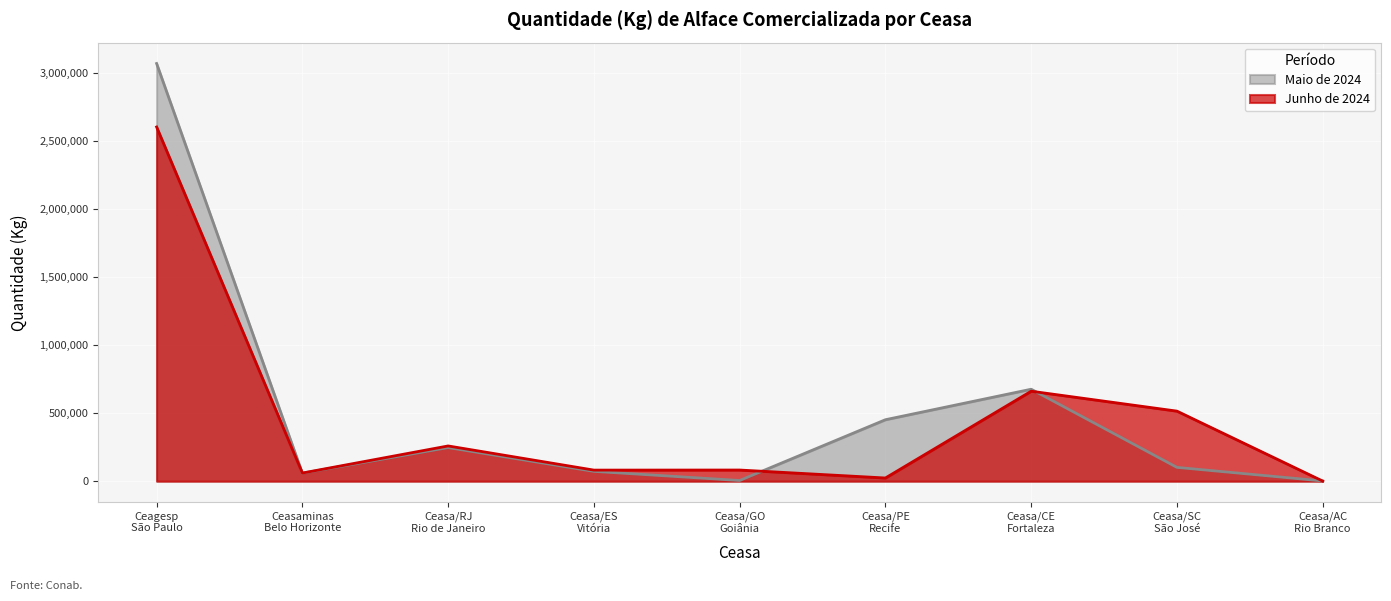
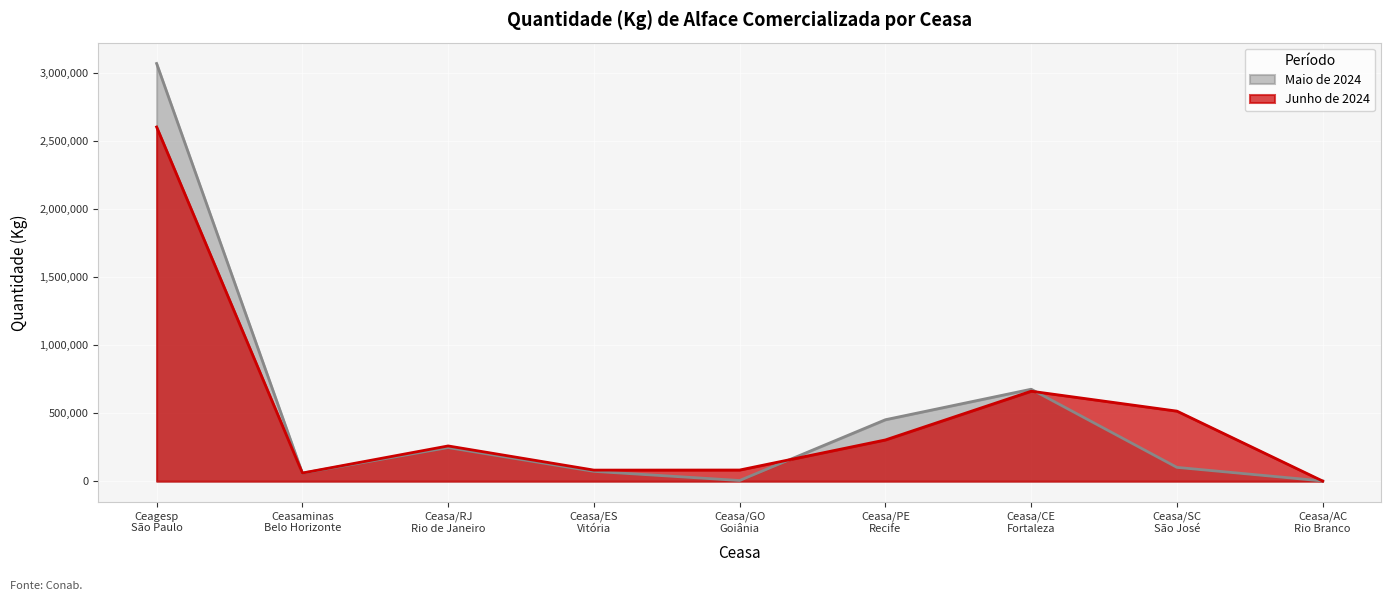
Junho de 2024, Ceasa/PE Recife: 20,000 -> 300,000
